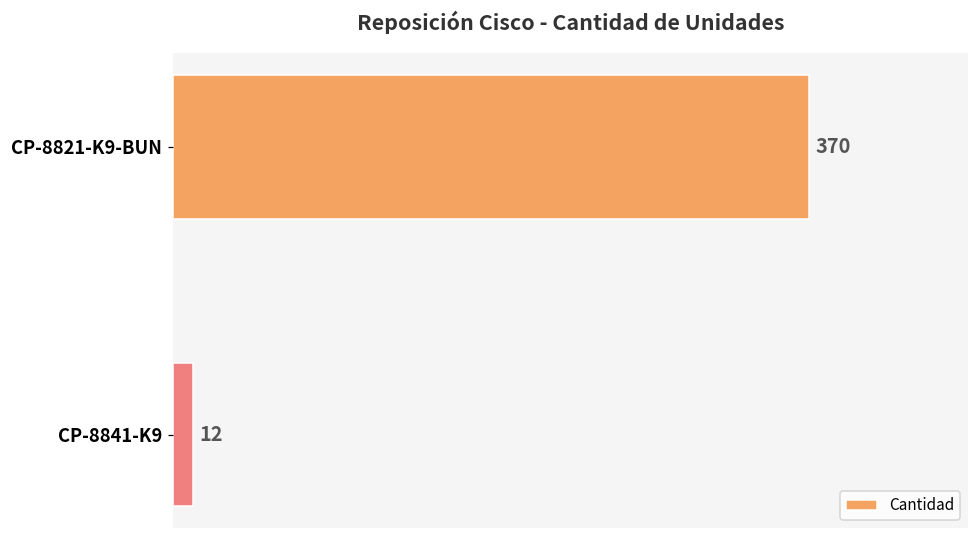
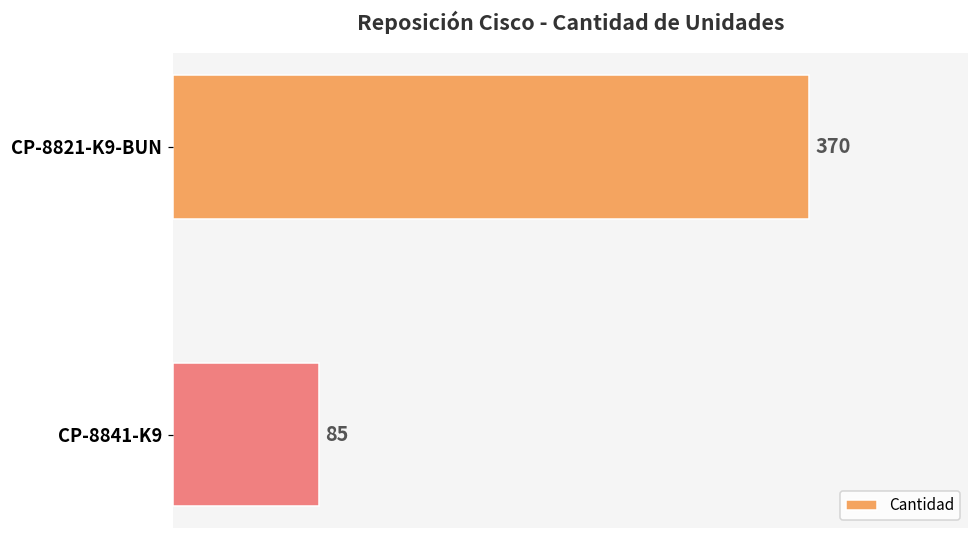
CP-8841-K9: 12 -> 85
